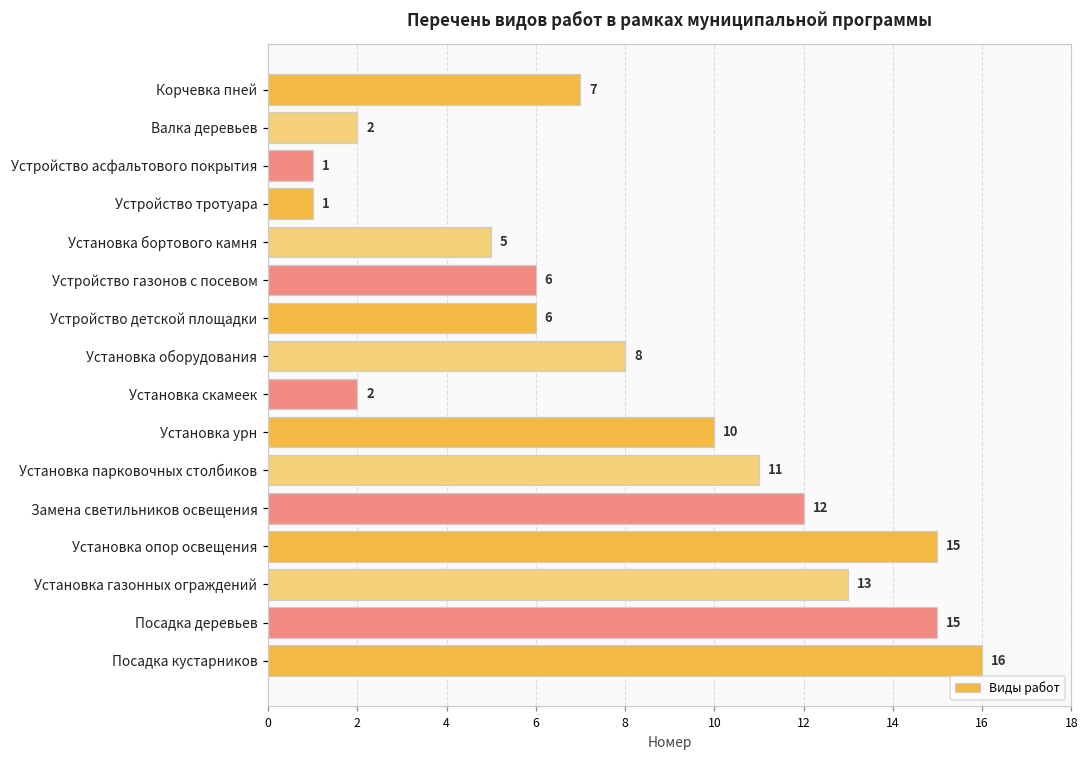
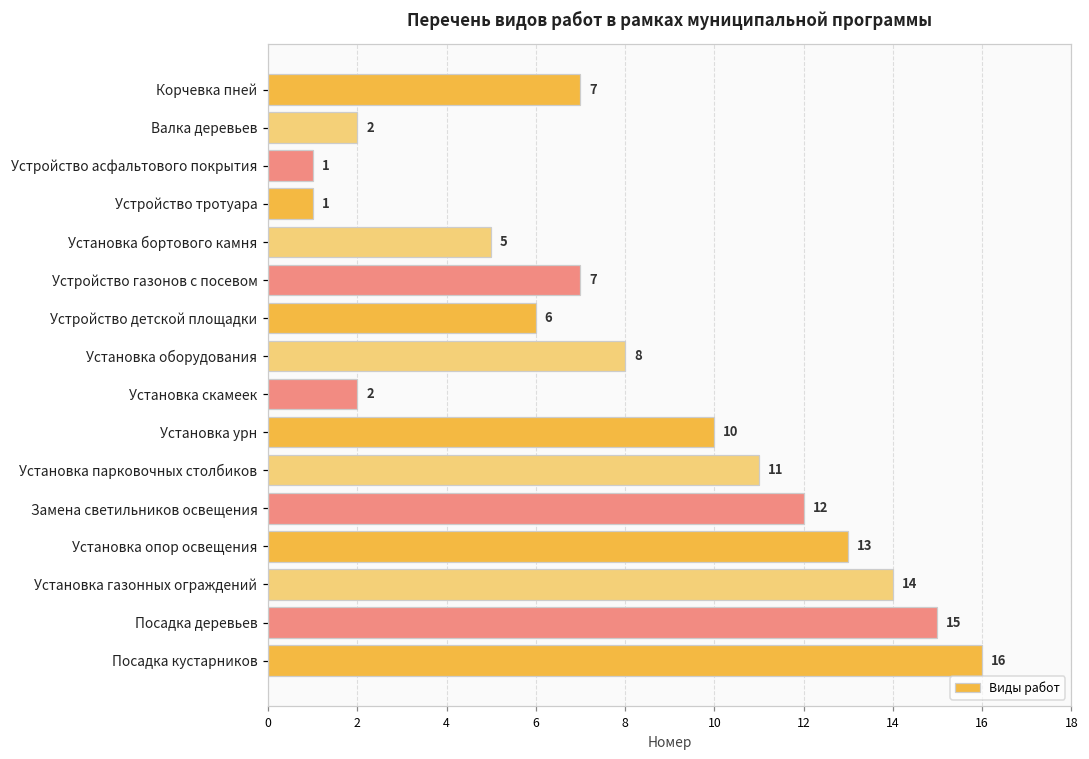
Устройство газонов с посевом: 6 -> 7
Установка опор освещения: 15 -> 13
Установка газонных ограждений: 13 -> 14
